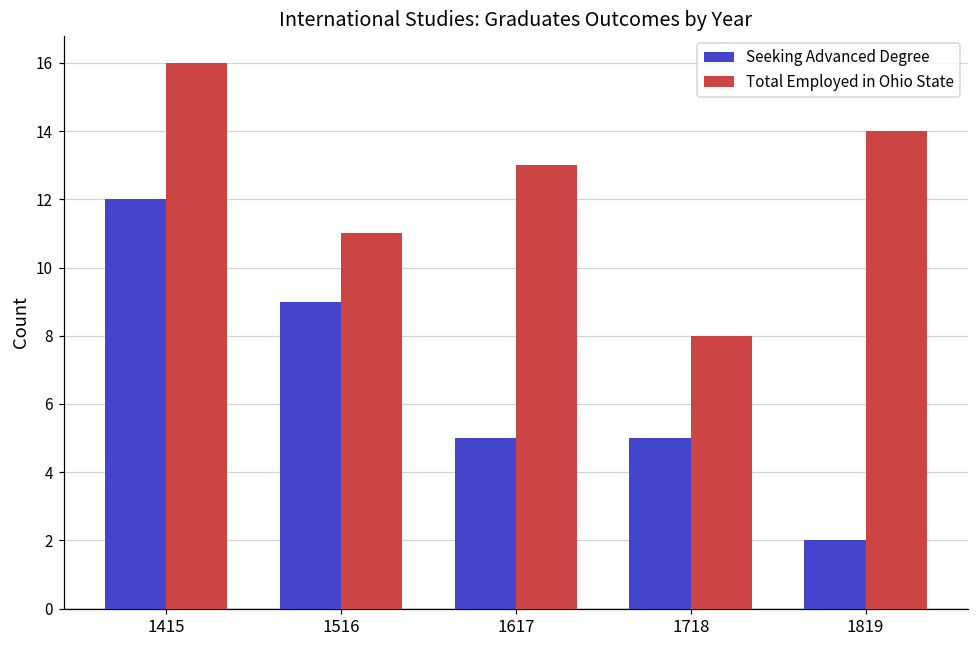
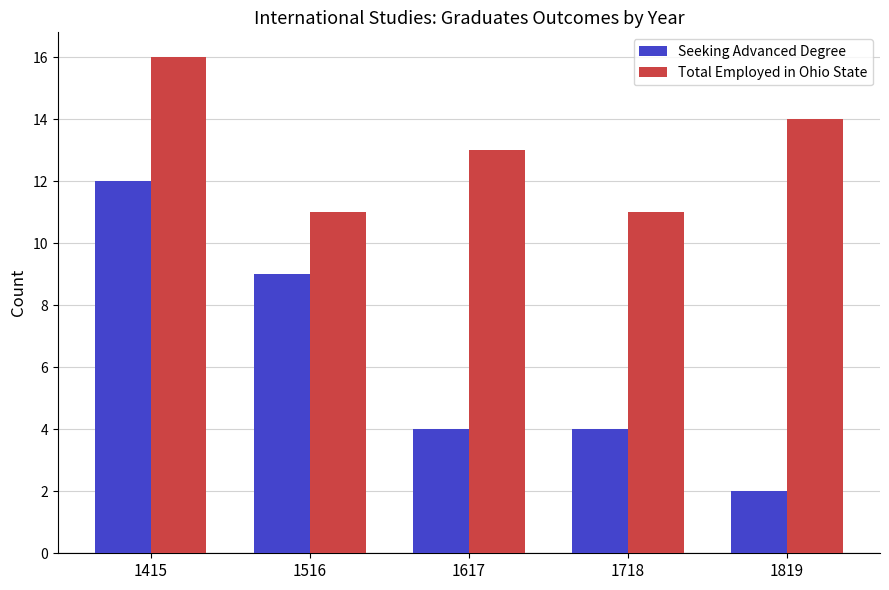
Seeking Advanced Degree, 1617: 5 -> 4
Seeking Advanced Degree, 1718: 5 -> 4
Total Employed in Ohio State, 1718: 8 -> 11
